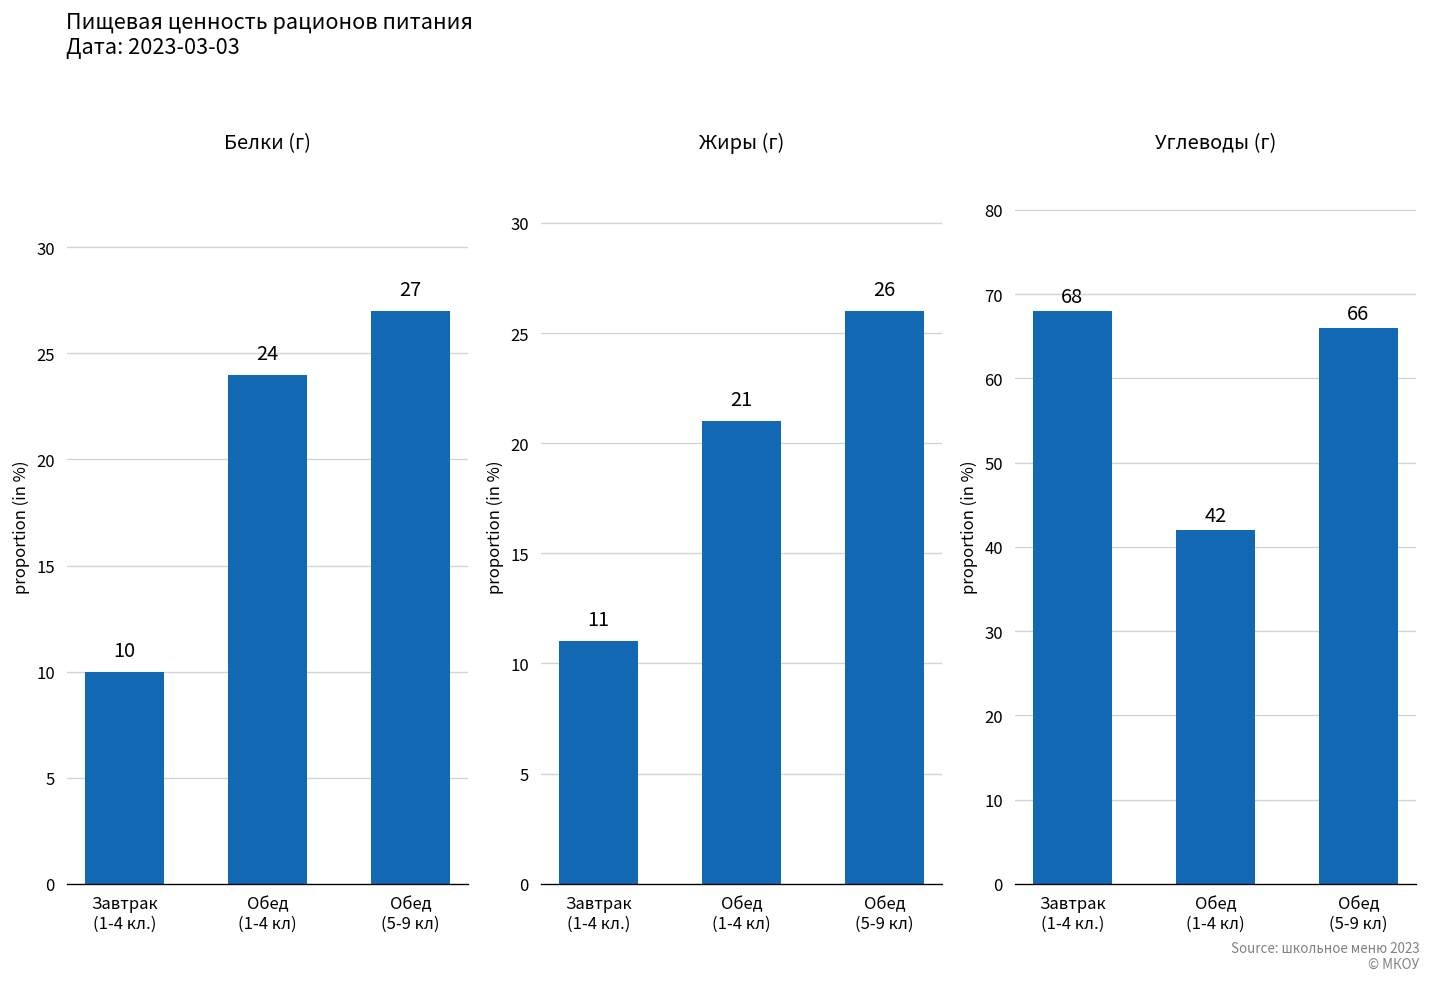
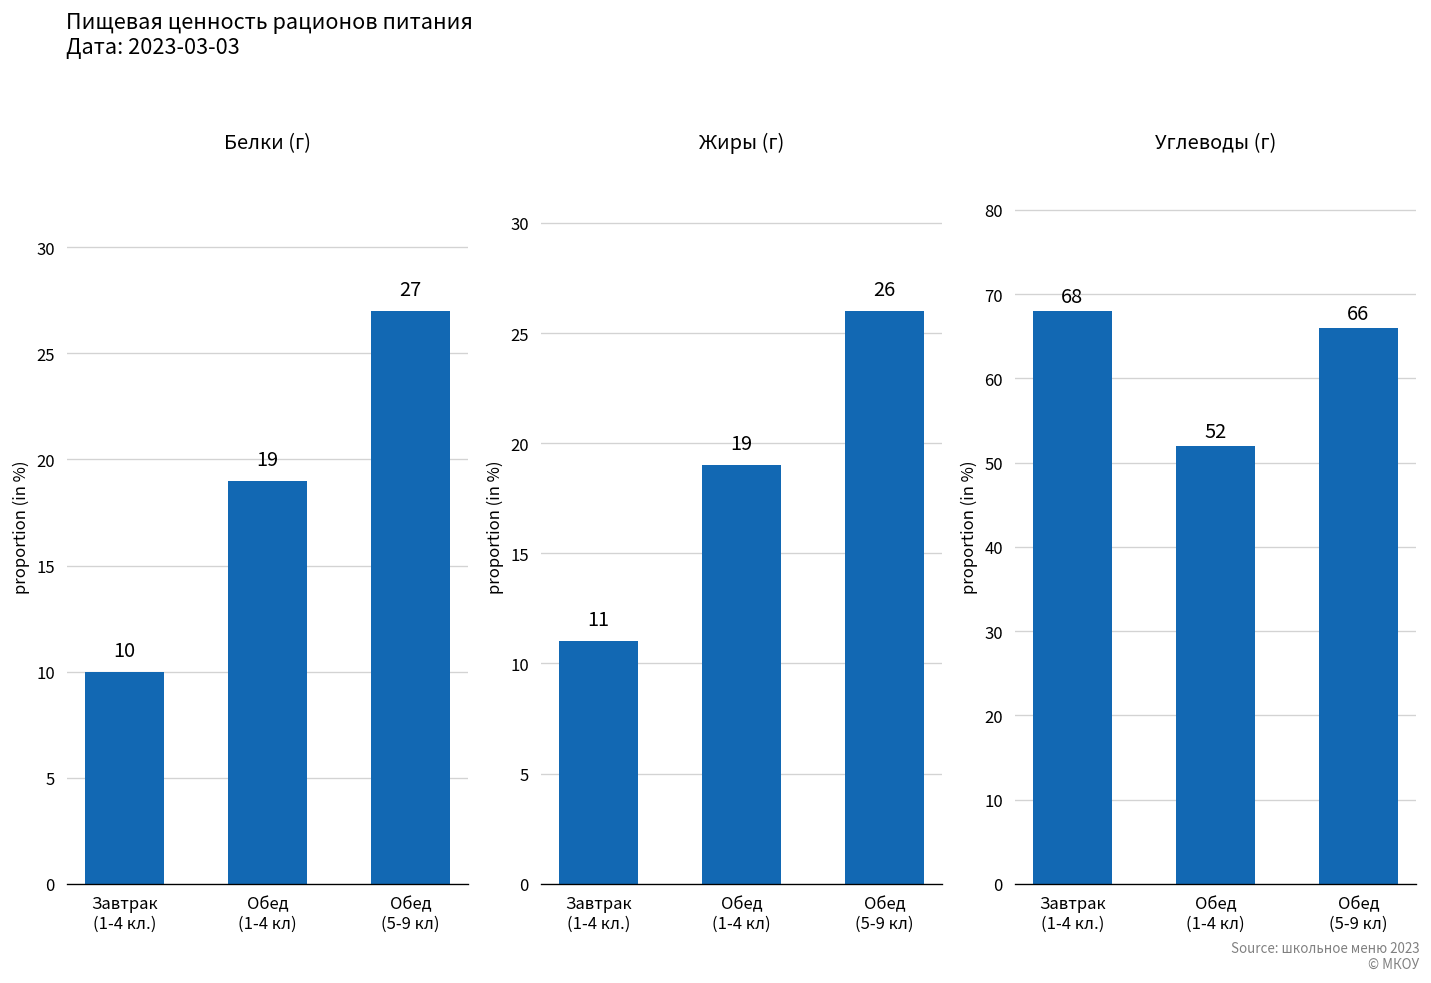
Белки (г), Обед (1-4 кл): 24 -> 19
Жиры (г), Обед (1-4 кл): 21 -> 19
Углеводы (г), Обед (1-4 кл): 42 -> 52
